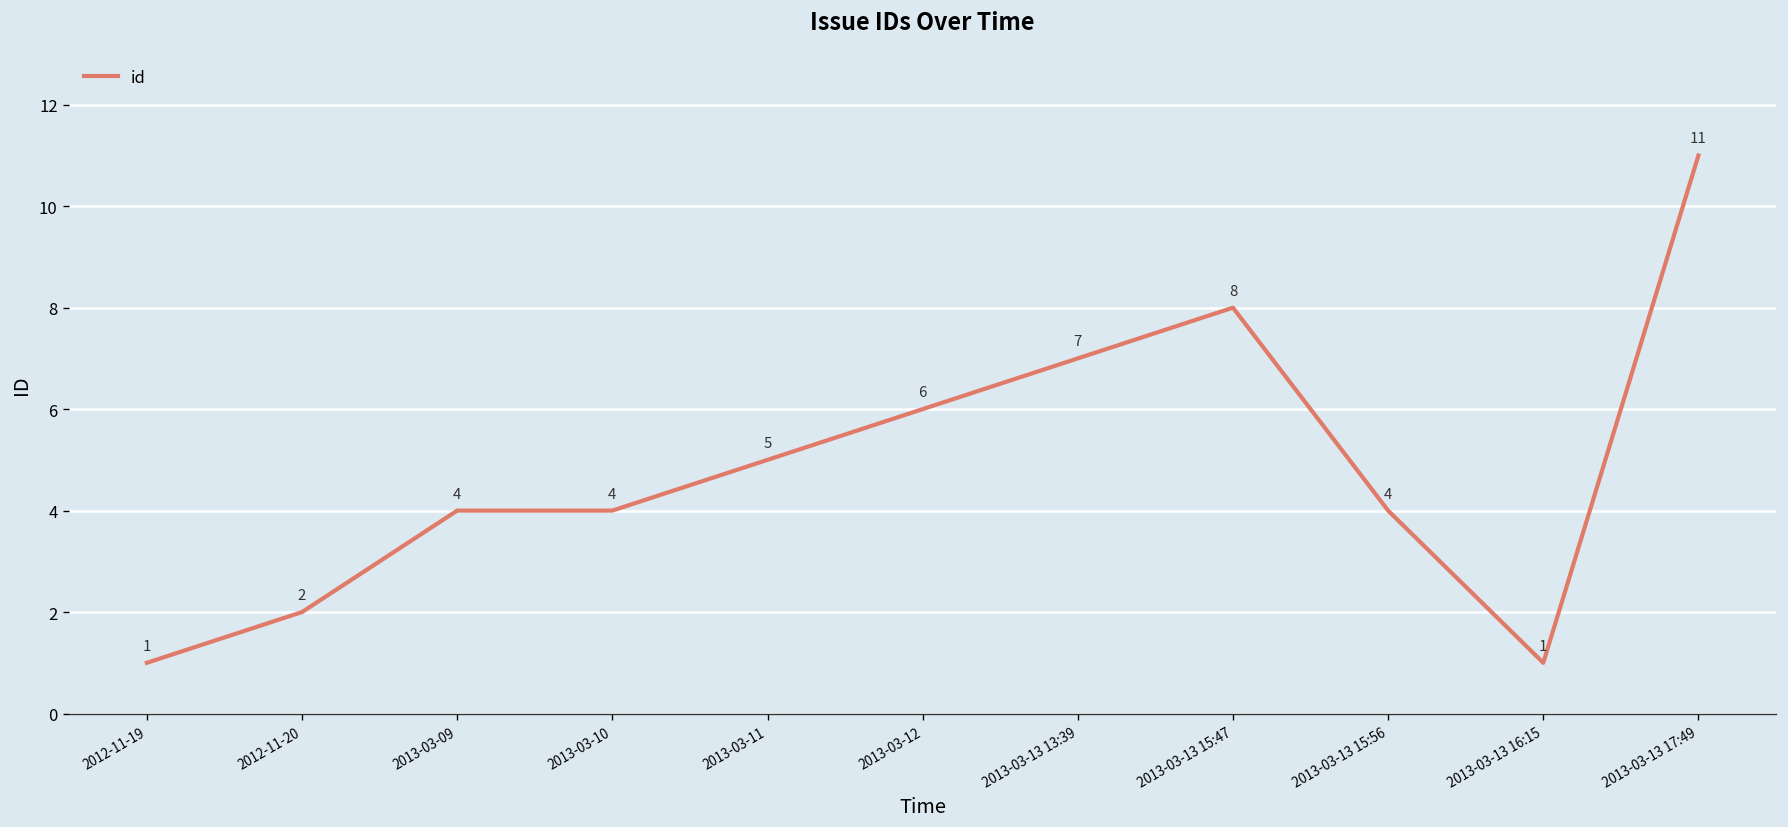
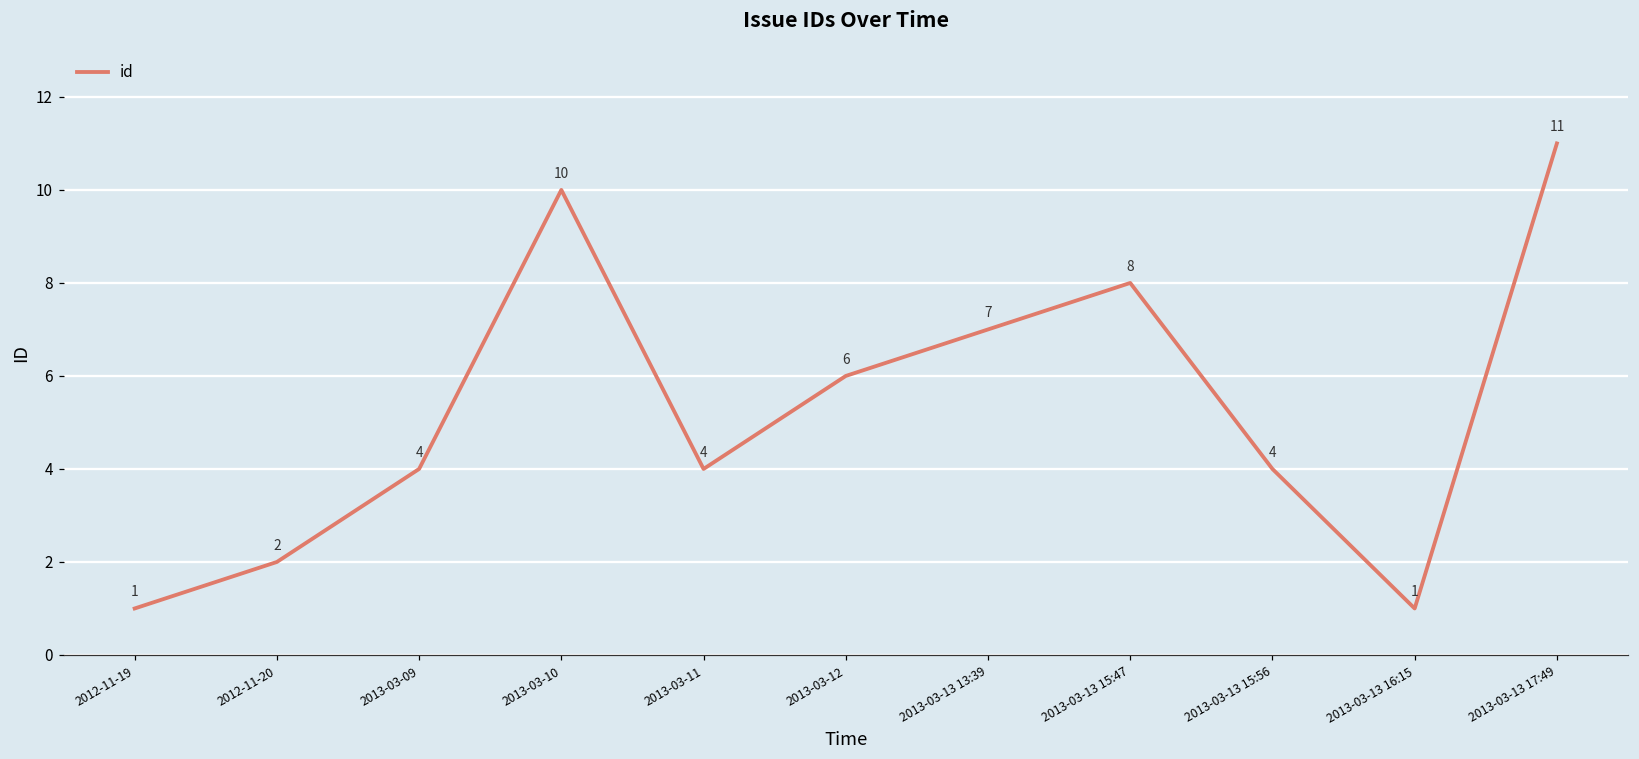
2013-03-10: 4 -> 10
2013-03-11: 5 -> 4
